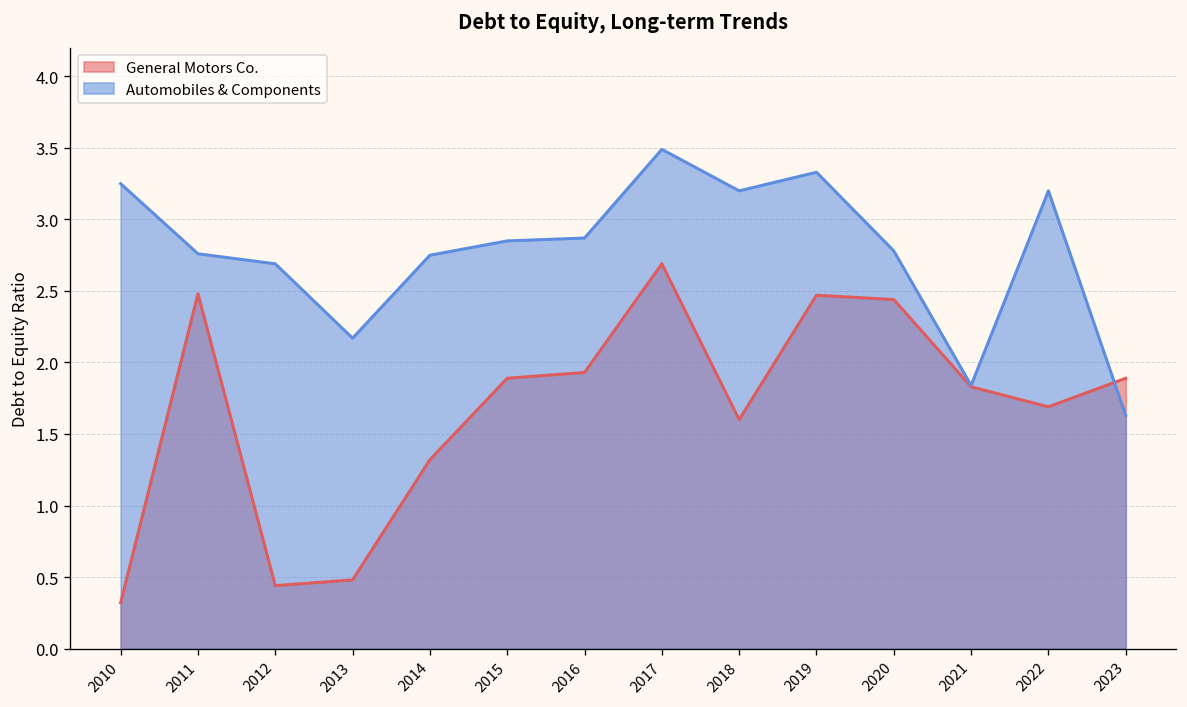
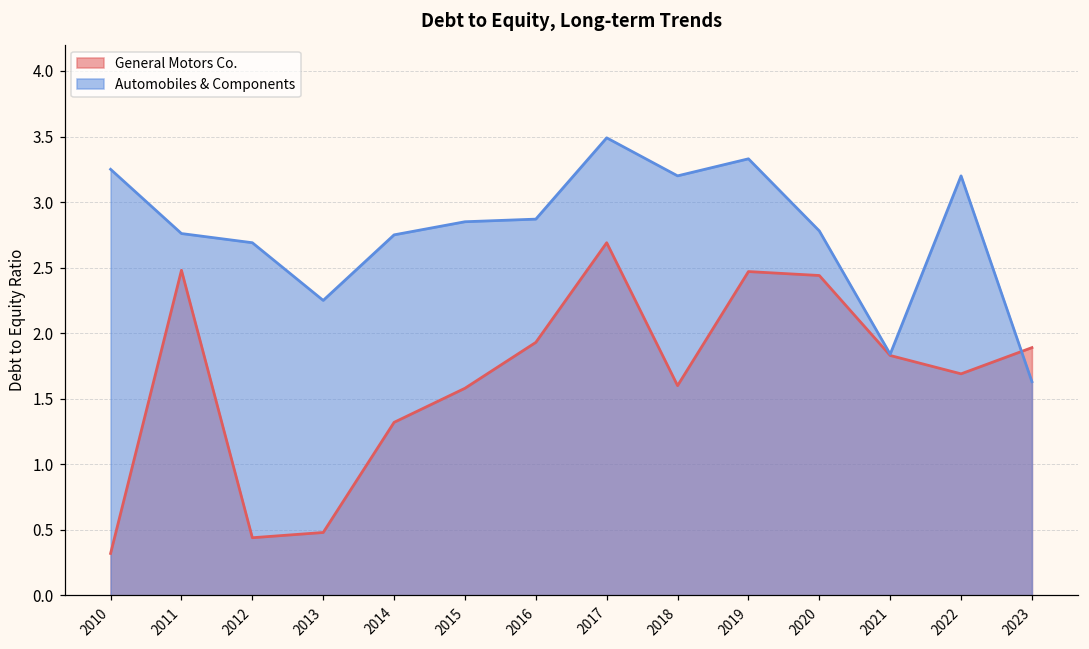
Automobiles & Components, 2013: 2.17 -> 2.25
General Motors Co., 2015: 1.89 -> 1.58
